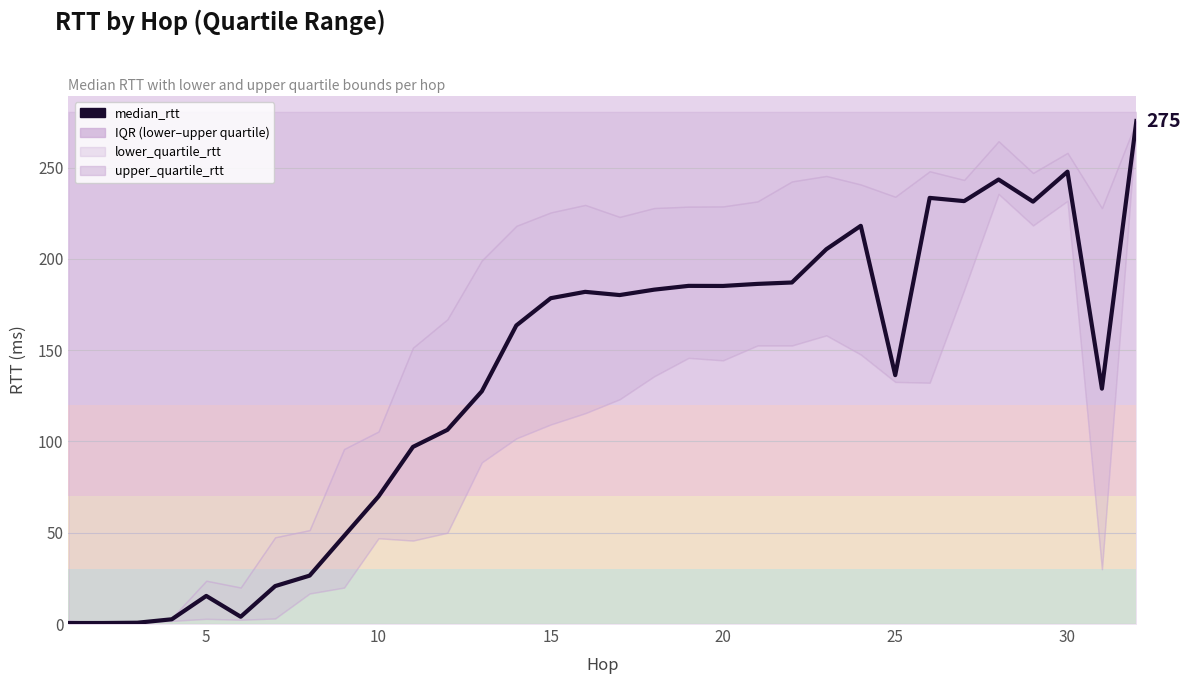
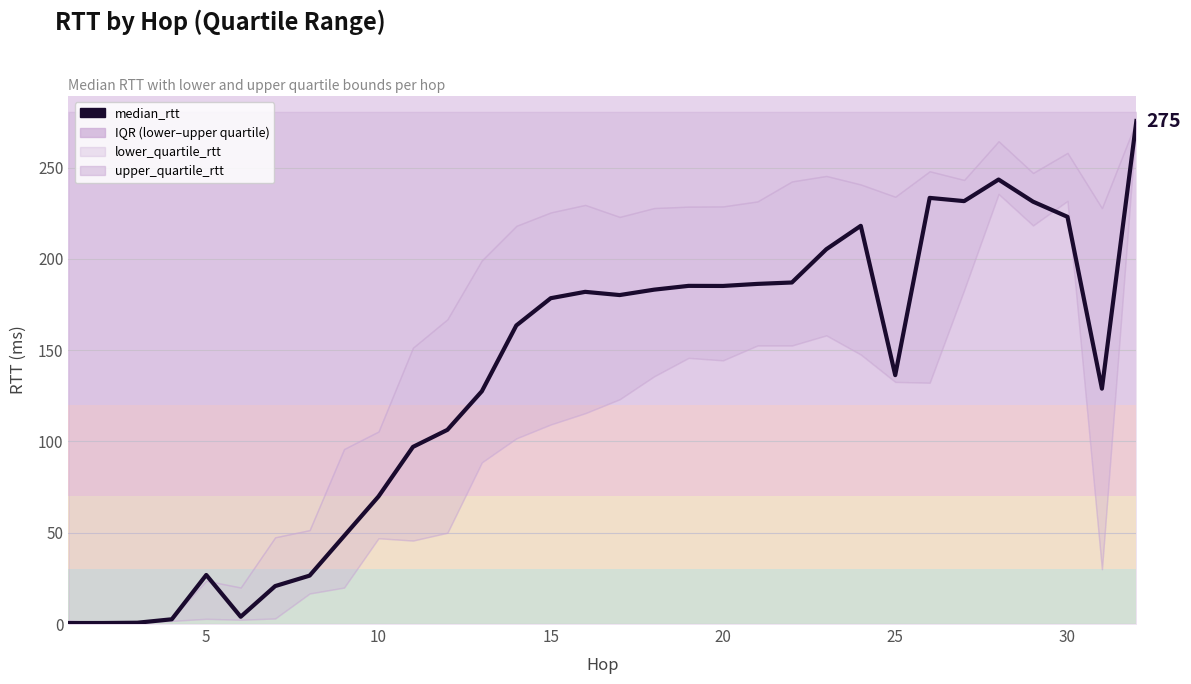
median_rtt, 5: 15 -> 27
median_rtt, 30: 248 -> 223
